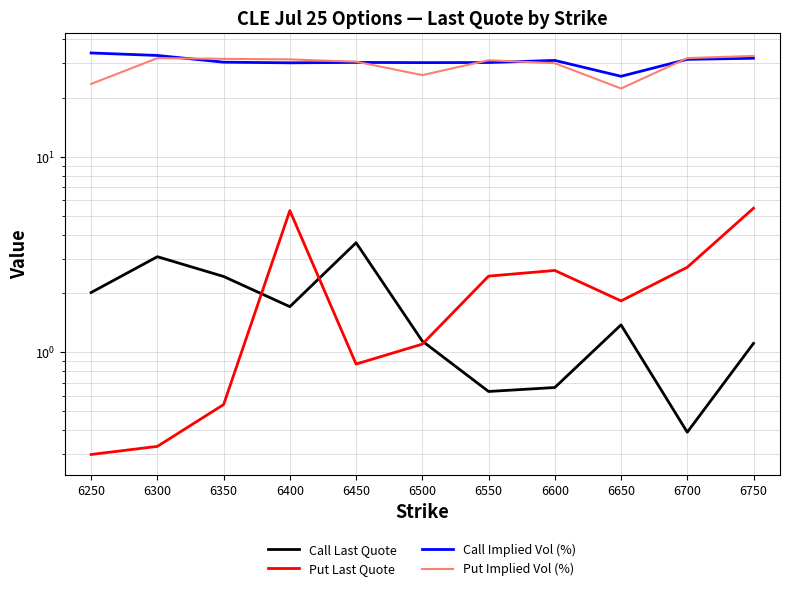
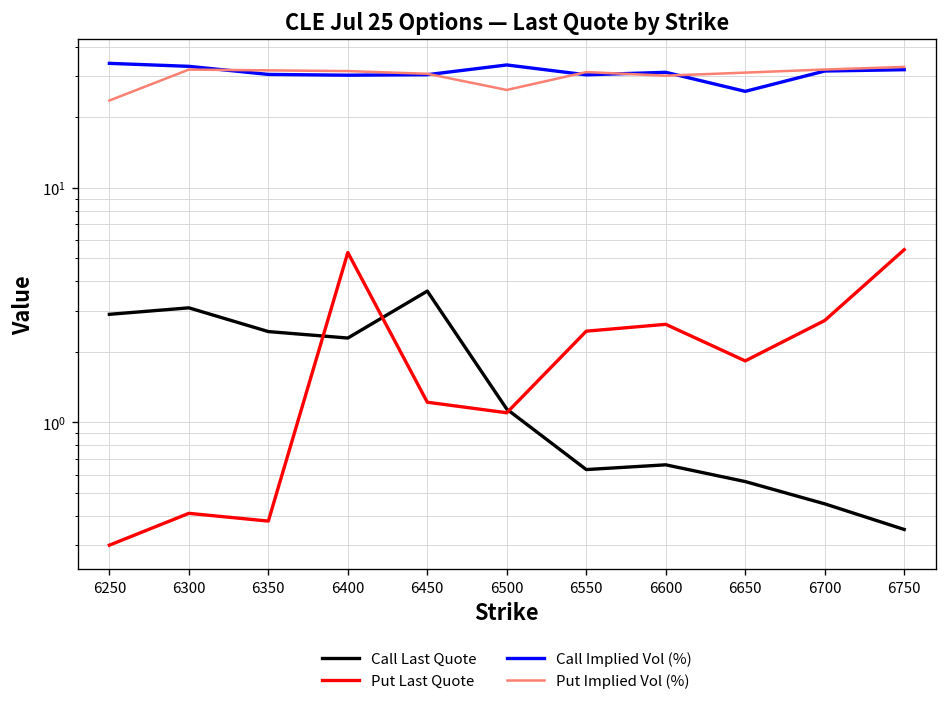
Call Last Quote, 6250: 2.0 -> 2.9
Put Last Quote, 6300: 0.33 -> 0.41
Put Last Quote, 6350: 0.54 -> 0.38
Call Last Quote, 6400: 1.7 -> 2.3
Put Last Quote, 6450: 0.9 -> 1.2
Call Implied Vol (%), 6500: 30 -> 33
Call Last Quote, 6650: 1.4 -> 0.56
Put Implied Vol (%), 6650: 22 -> 31
Call Last Quote, 6700: 0.39 -> 0.45
Call Last Quote, 6750: 1.1 -> 0.35
